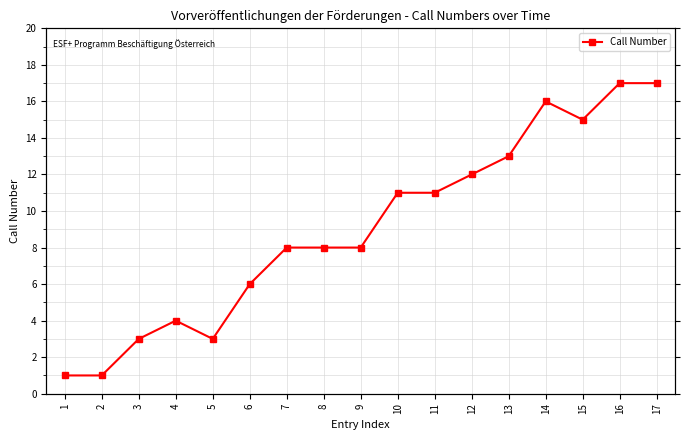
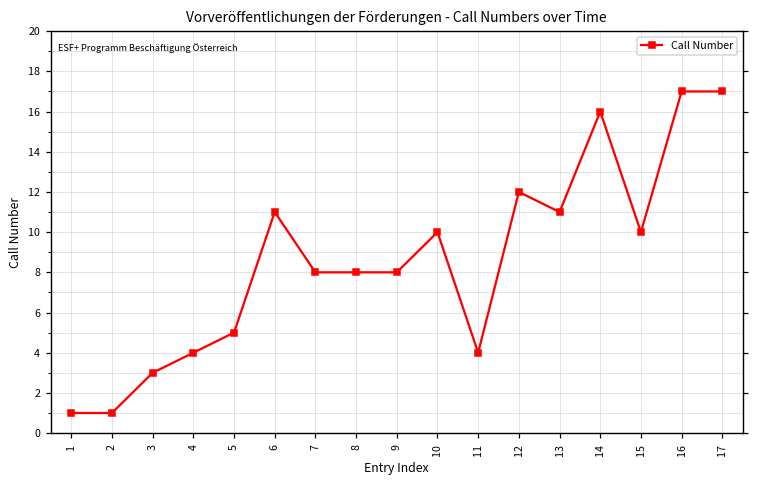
5: 3 -> 5
6: 6 -> 11
10: 11 -> 10
11: 11 -> 4
13: 13 -> 11
15: 15 -> 10
